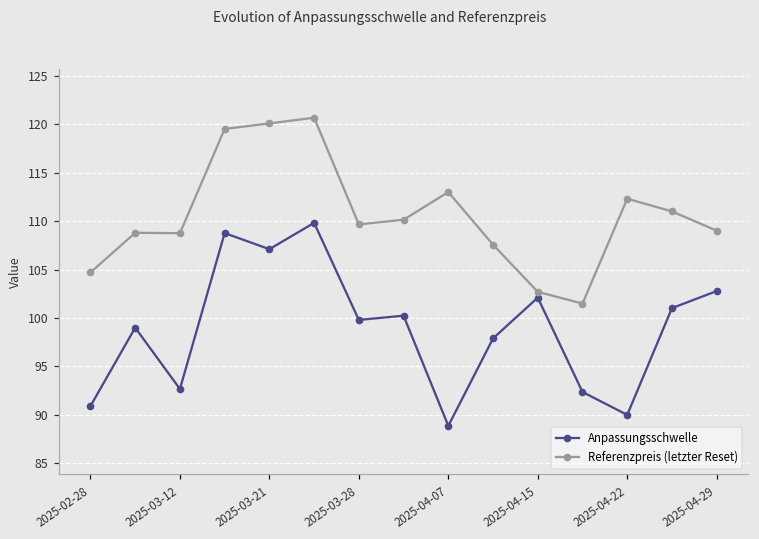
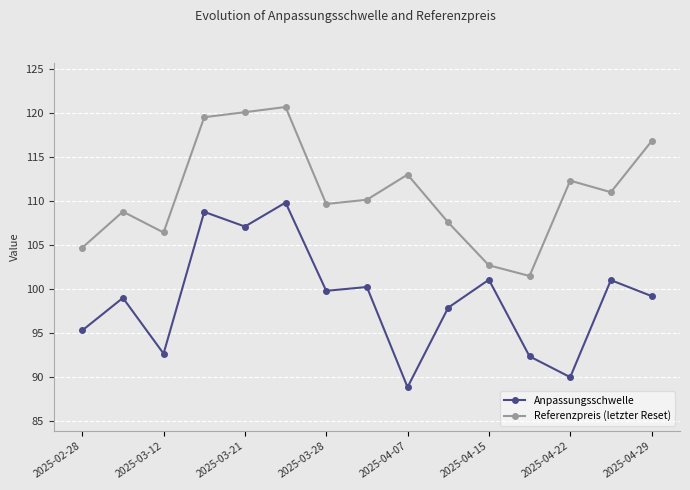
Anpassungsschwelle, 2025-02-28: 91 -> 95
Referenzpreis (letzter Reset), 2025-03-12: 109 -> 106
Anpassungsschwelle, 2025-04-15: 102 -> 101
Anpassungsschwelle, 2025-04-29: 103 -> 99
Referenzpreis (letzter Reset), 2025-04-29: 109 -> 117
